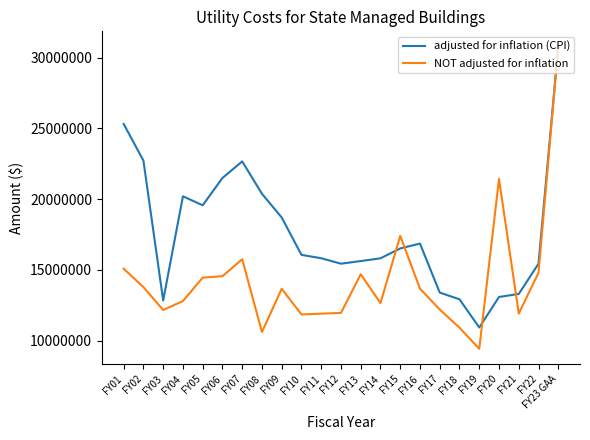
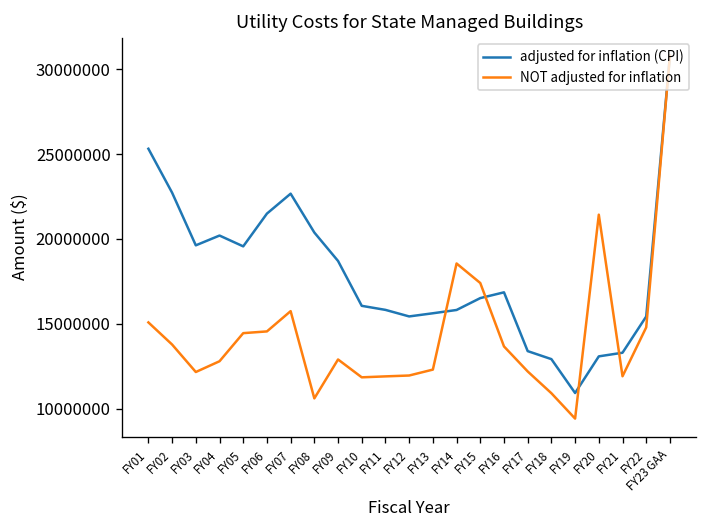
adjusted for inflation (CPI), FY03: 12800000 -> 19600000
NOT adjusted for inflation, FY09: 13700000 -> 12900000
NOT adjusted for inflation, FY13: 14700000 -> 12300000
NOT adjusted for inflation, FY14: 12700000 -> 18600000
